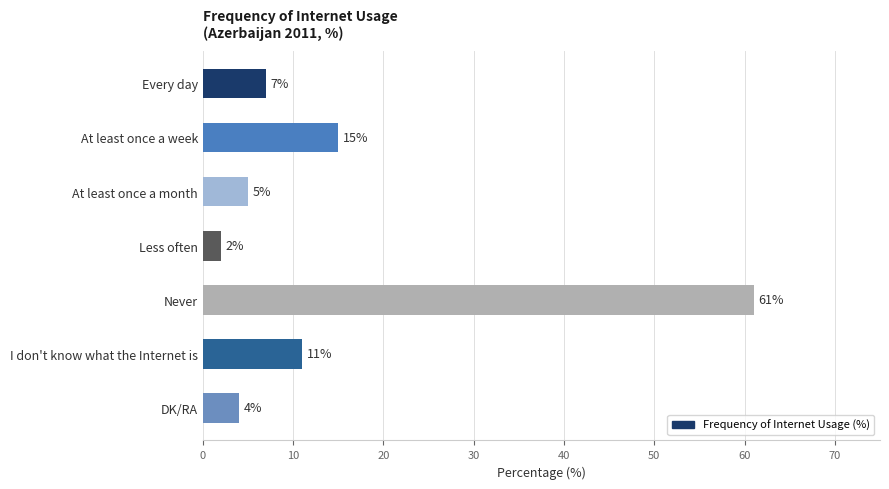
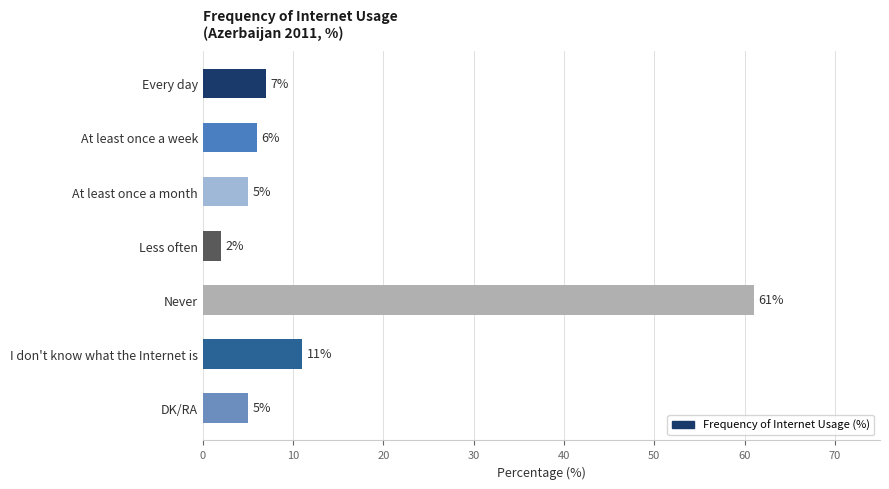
At least once a week: 15% -> 6%
DK/RA: 4% -> 5%
